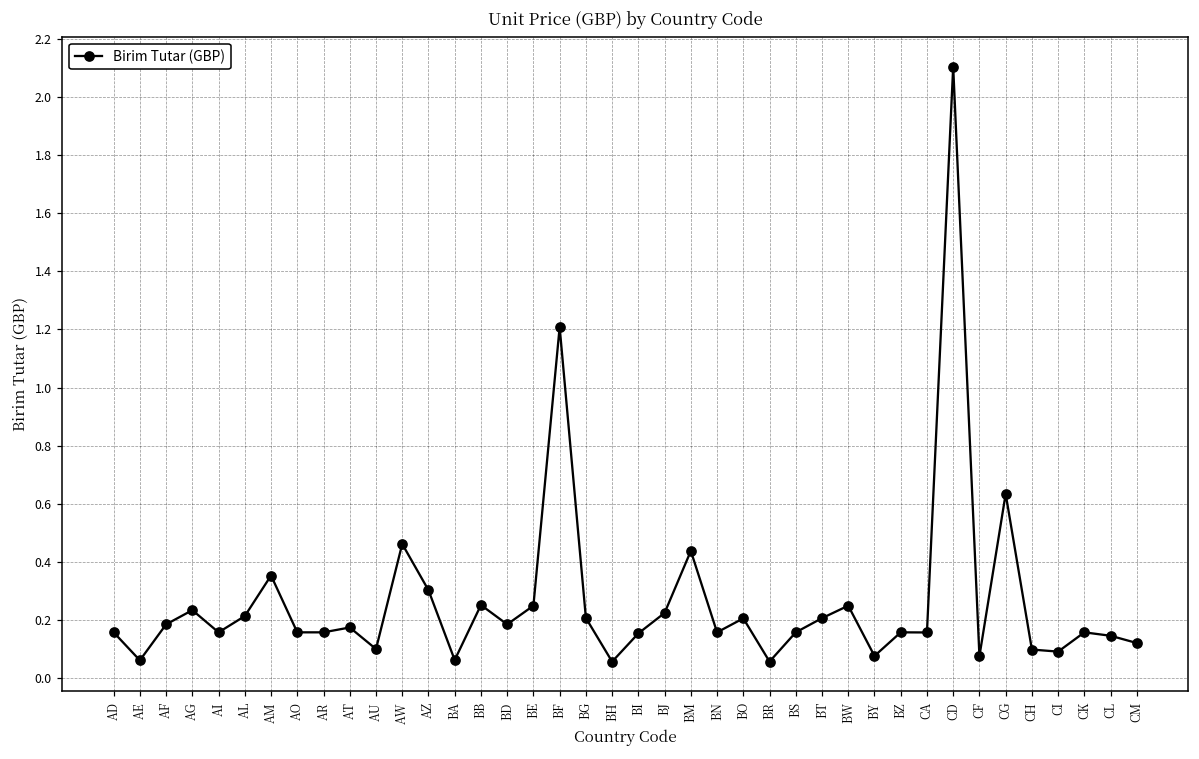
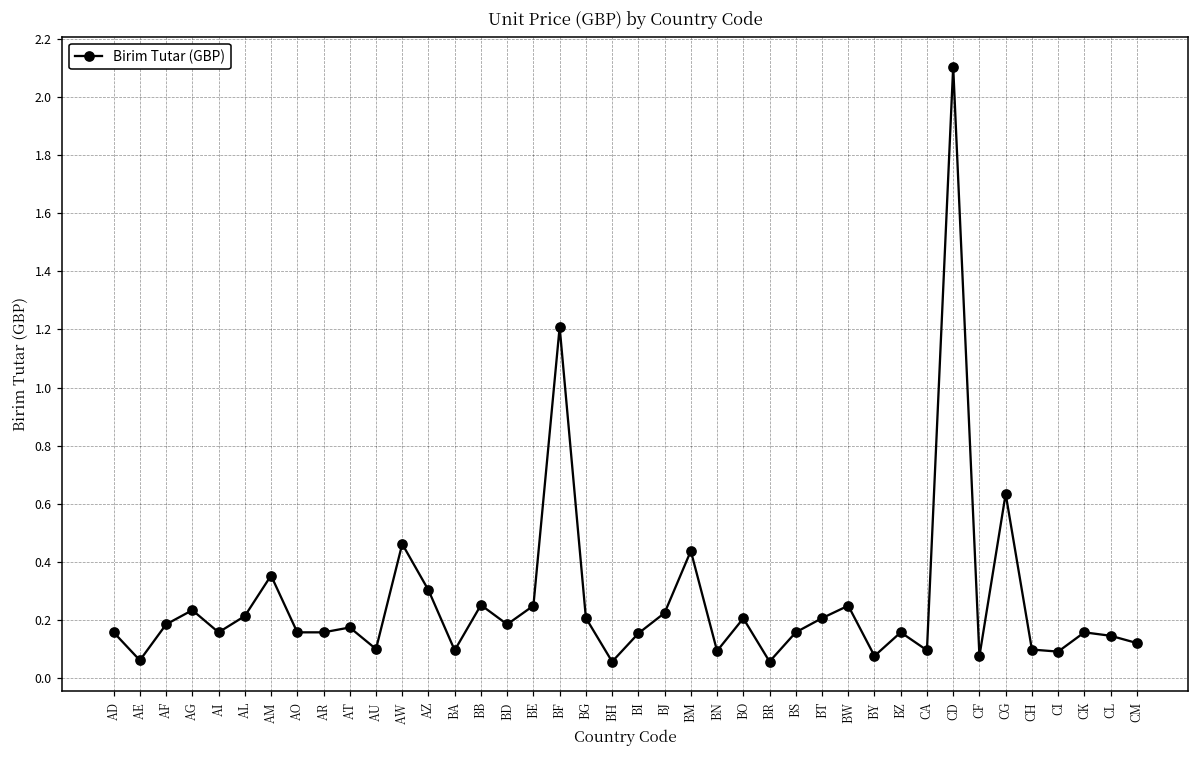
BA: 0.06 -> 0.10
BN: 0.16 -> 0.09
CA: 0.16 -> 0.10
